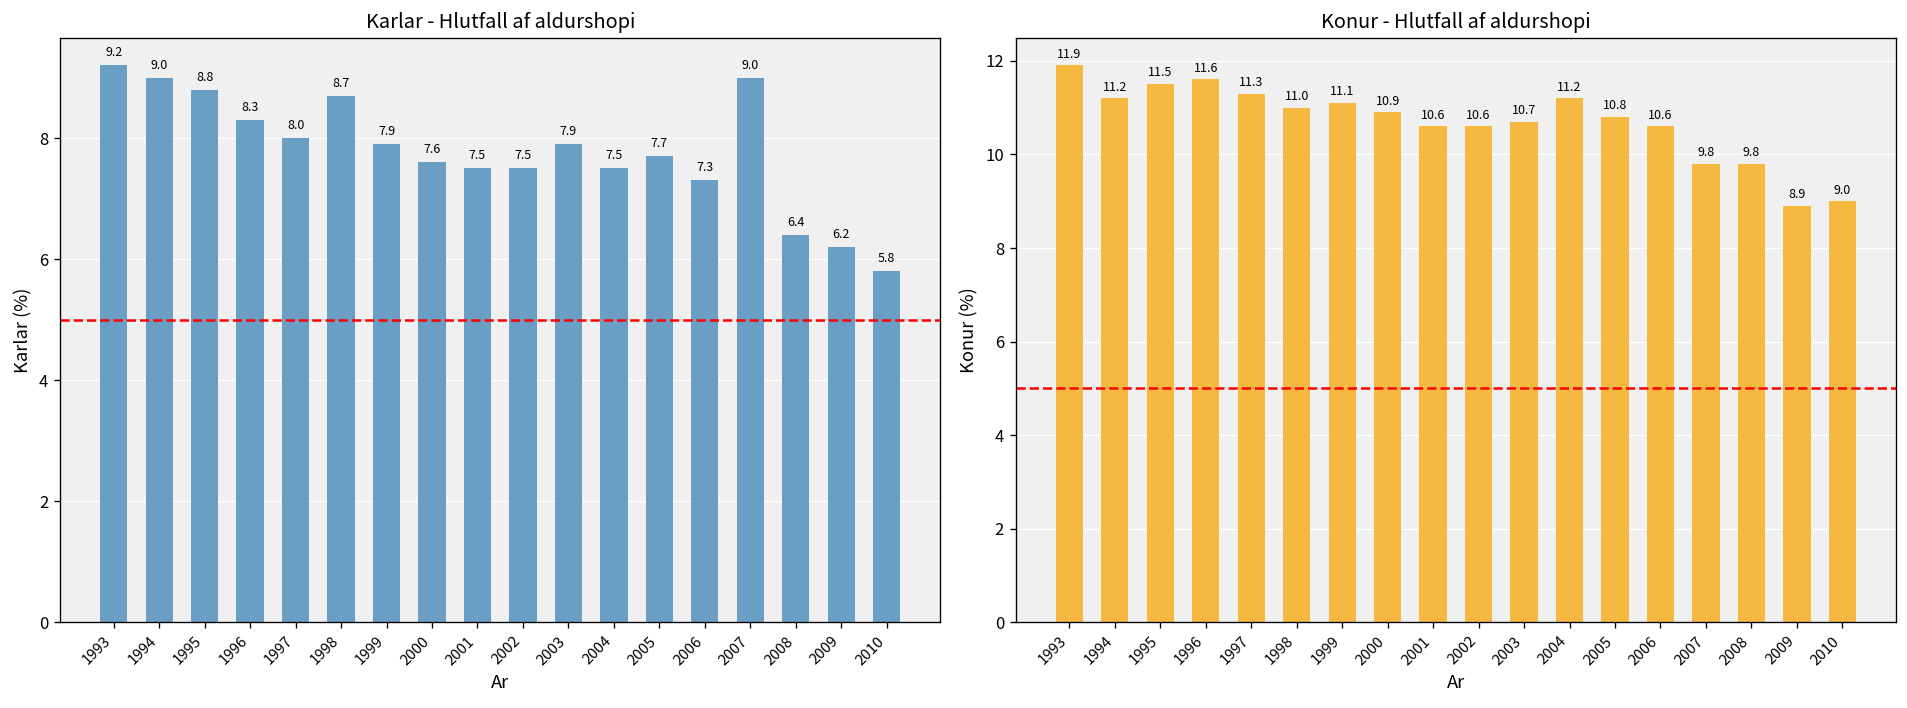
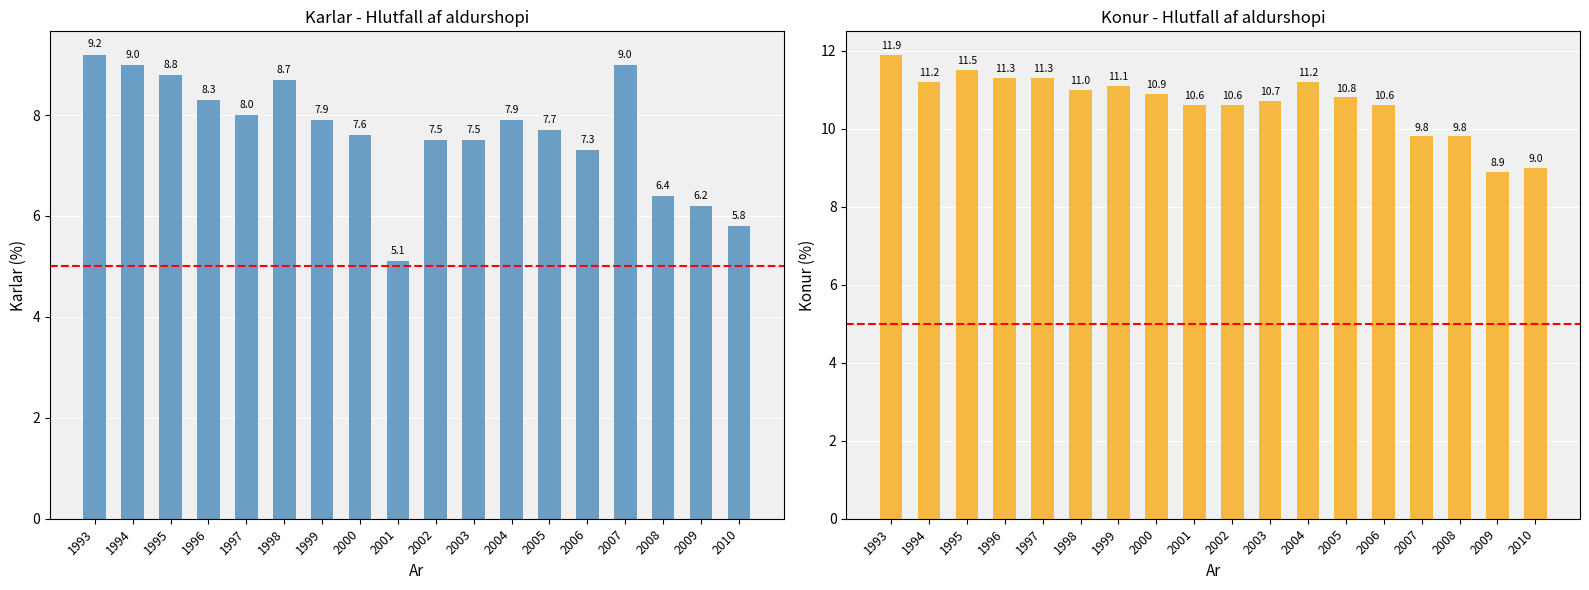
Karlar - Hlutfall af aldurshopi, 2001: 7.5 -> 5.1
Karlar - Hlutfall af aldurshopi, 2003: 7.9 -> 7.5
Karlar - Hlutfall af aldurshopi, 2004: 7.5 -> 7.9
Konur - Hlutfall af aldurshopi, 1996: 11.6 -> 11.3
